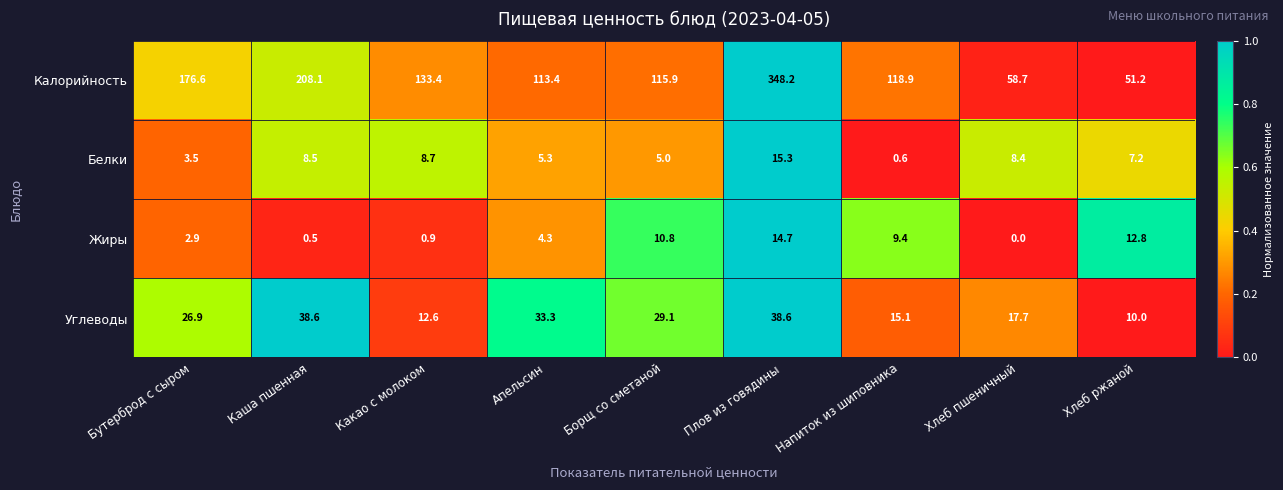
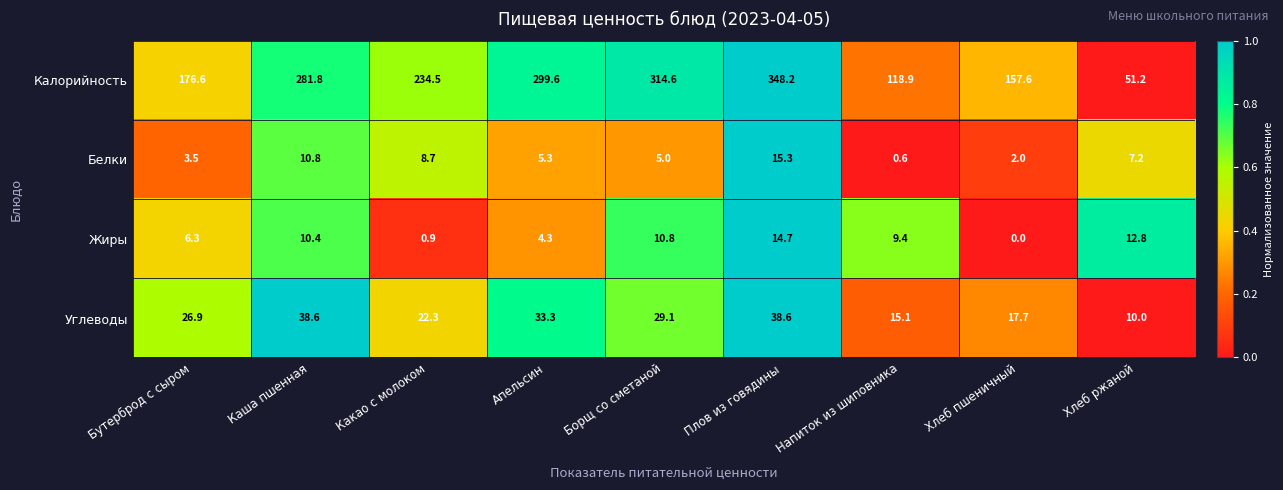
Калорийность, Каша пшенная: 208.1 -> 281.8
Калорийность, Какао с молоком: 133.4 -> 234.5
Калорийность, Апельсин: 113.4 -> 299.6
Калорийность, Борщ со сметаной: 115.9 -> 314.6
Калорийность, Хлеб пшеничный: 58.7 -> 157.6
Белки, Каша пшенная: 8.5 -> 10.8
Белки, Хлеб пшеничный: 8.4 -> 2.0
Жиры, Бутерброд с сыром: 2.9 -> 6.3
Жиры, Каша пшенная: 0.5 -> 10.4
Углеводы, Какао с молоком: 12.6 -> 22.3
